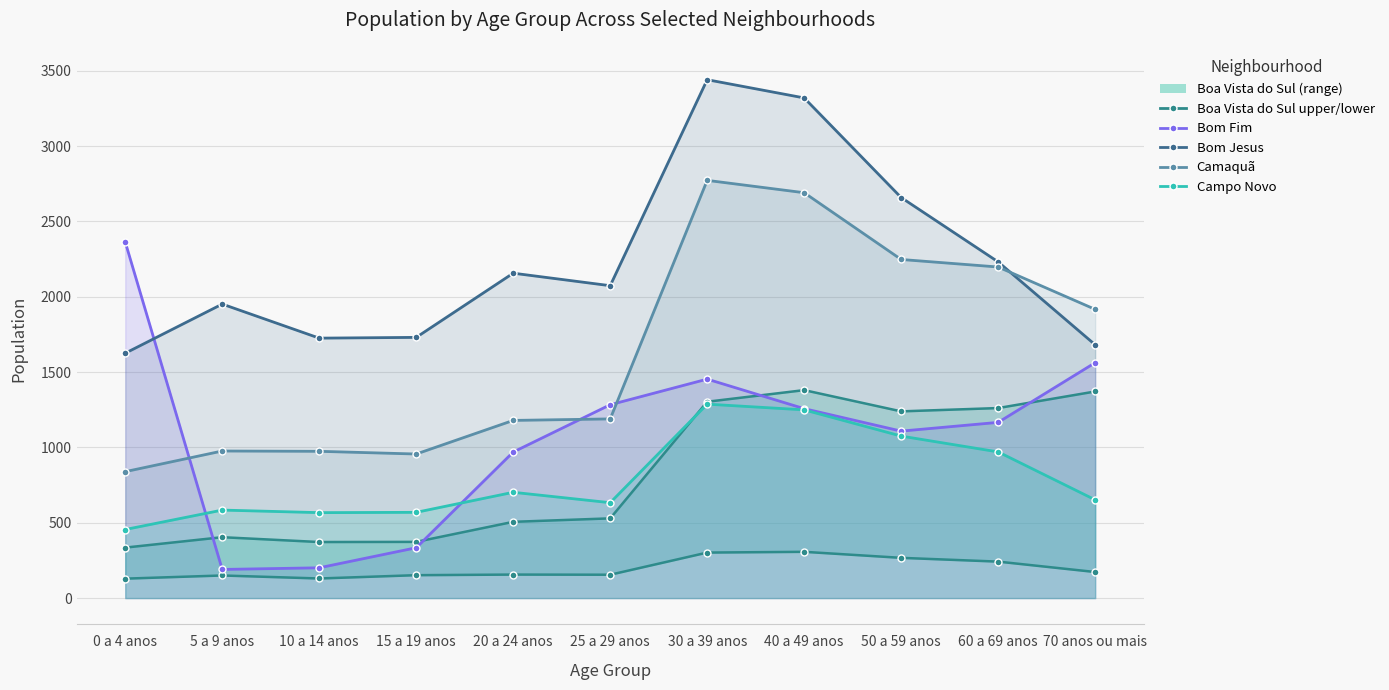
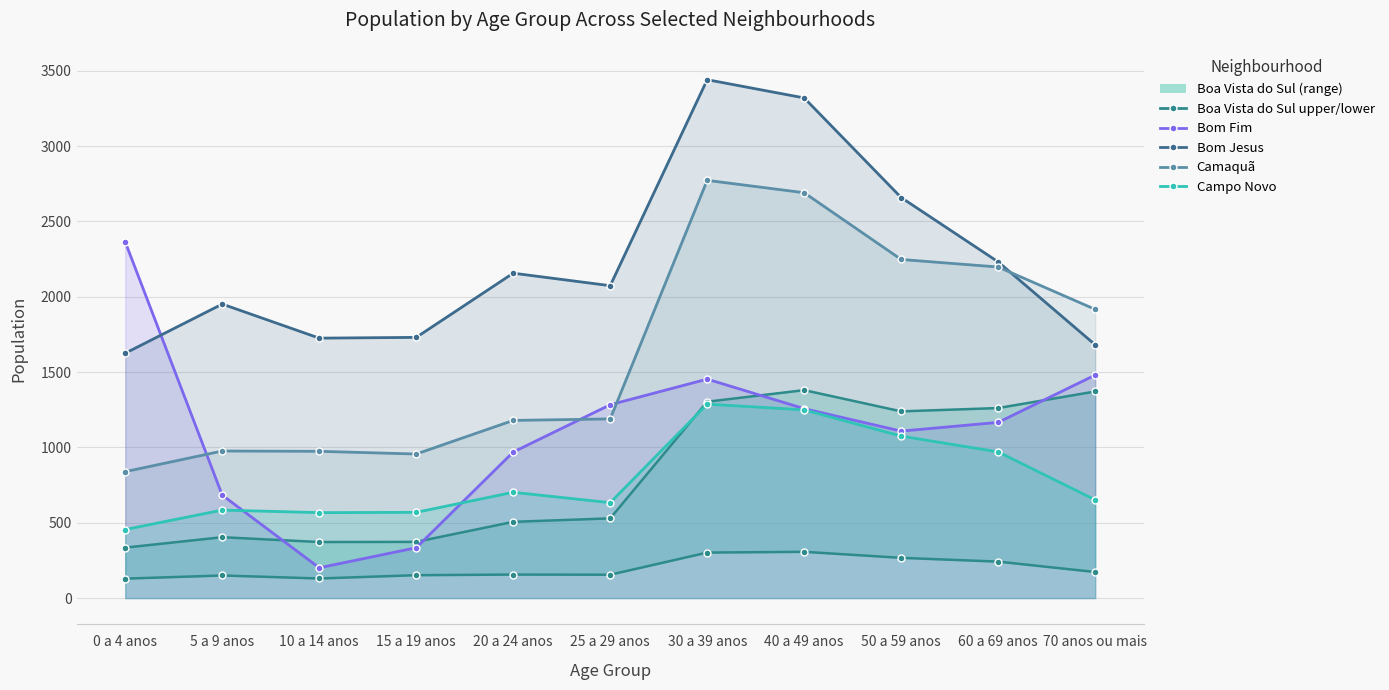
Bom Fim, 5 a 9 anos: 190 -> 680
Bom Fim, 70 anos ou mais: 1560 -> 1480
